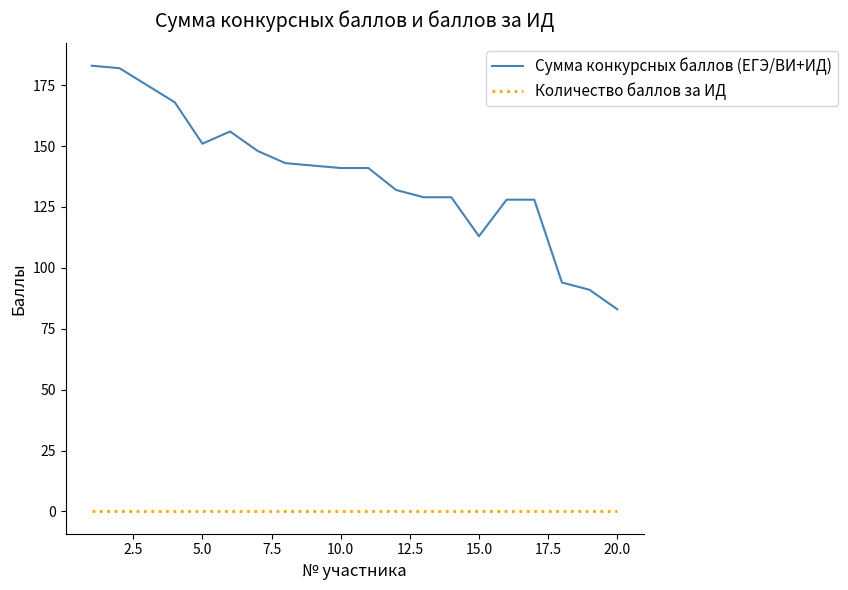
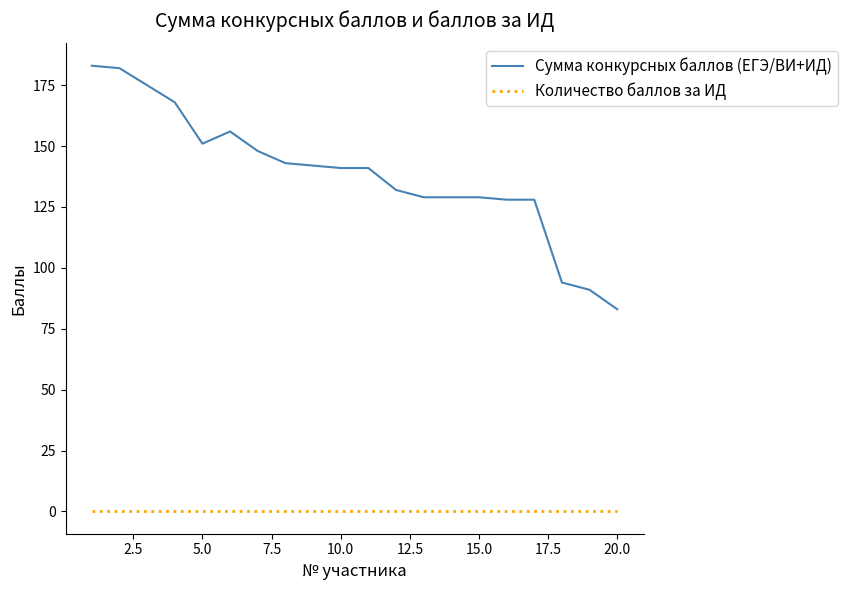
Сумма конкурсных баллов (ЕГЭ/ВИ+ИД), 15.0: 113 -> 129
